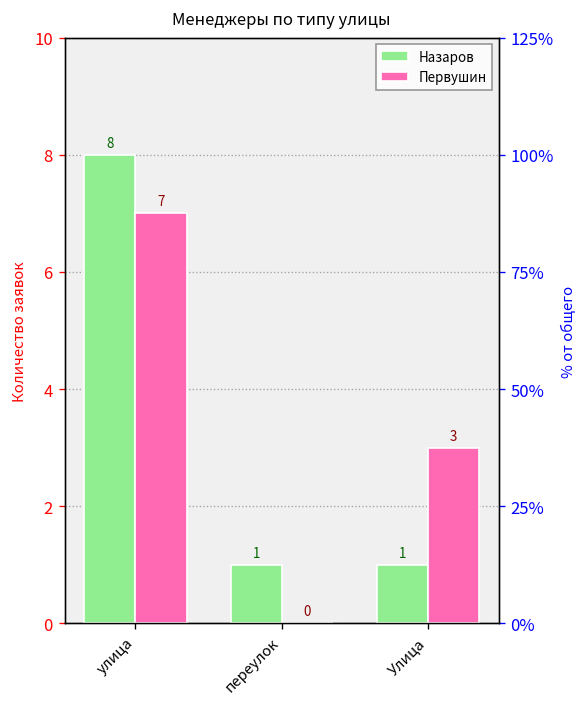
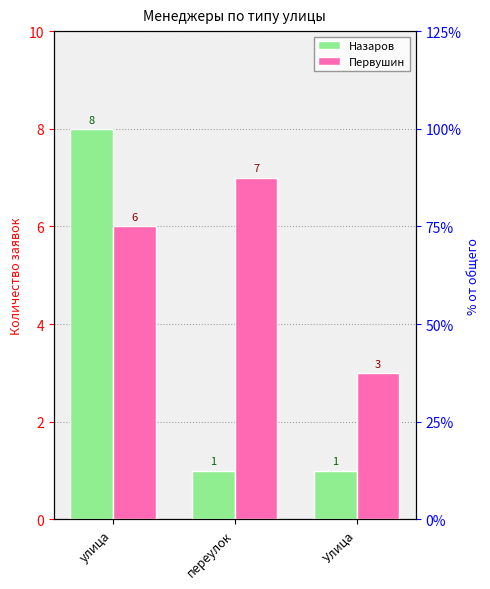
Первушин, улица: 7 -> 6
Первушин, переулок: 0 -> 7
